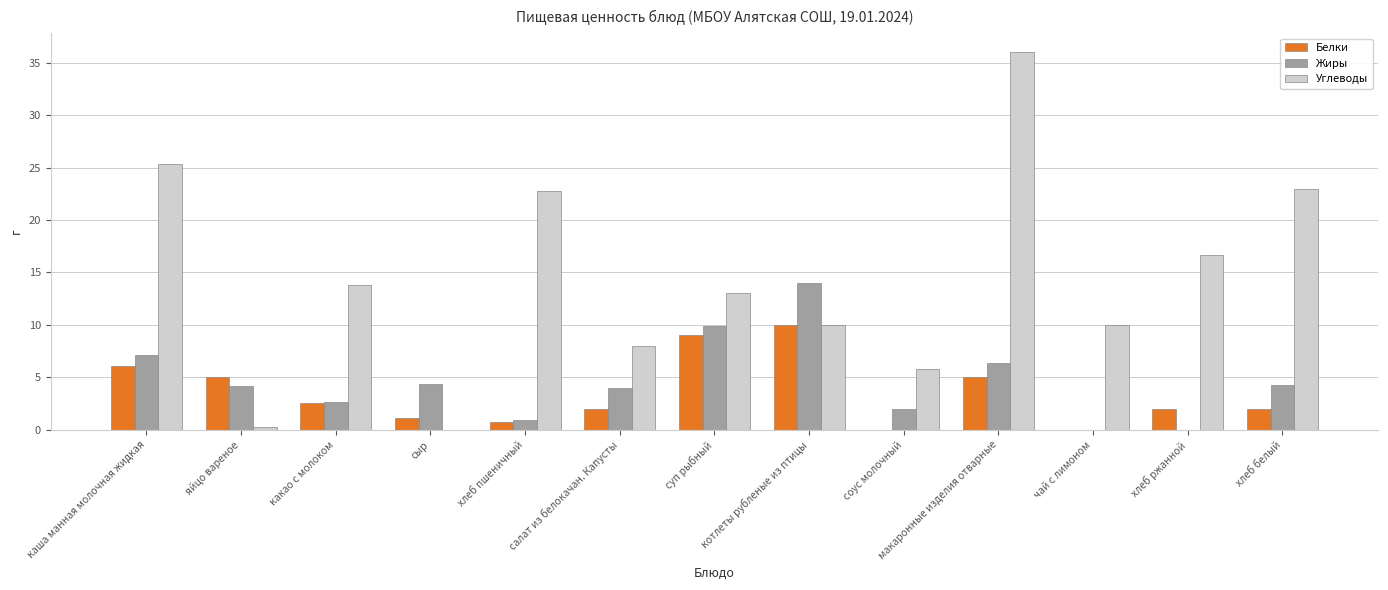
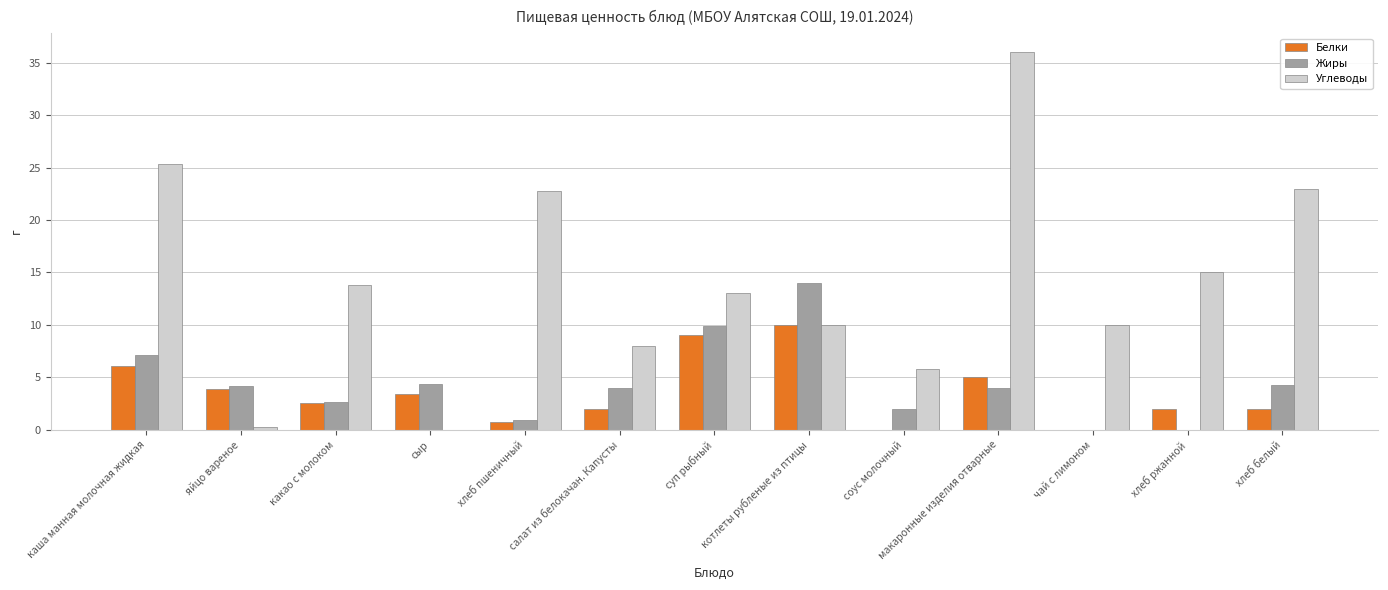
Белки, яйцо вареное: 5.0 -> 3.9
Белки, сыр: 1.1 -> 3.4
Жиры, макаронные изделия отварные: 6.4 -> 4.0
Углеводы, хлеб ржанной: 16.7 -> 15.0
